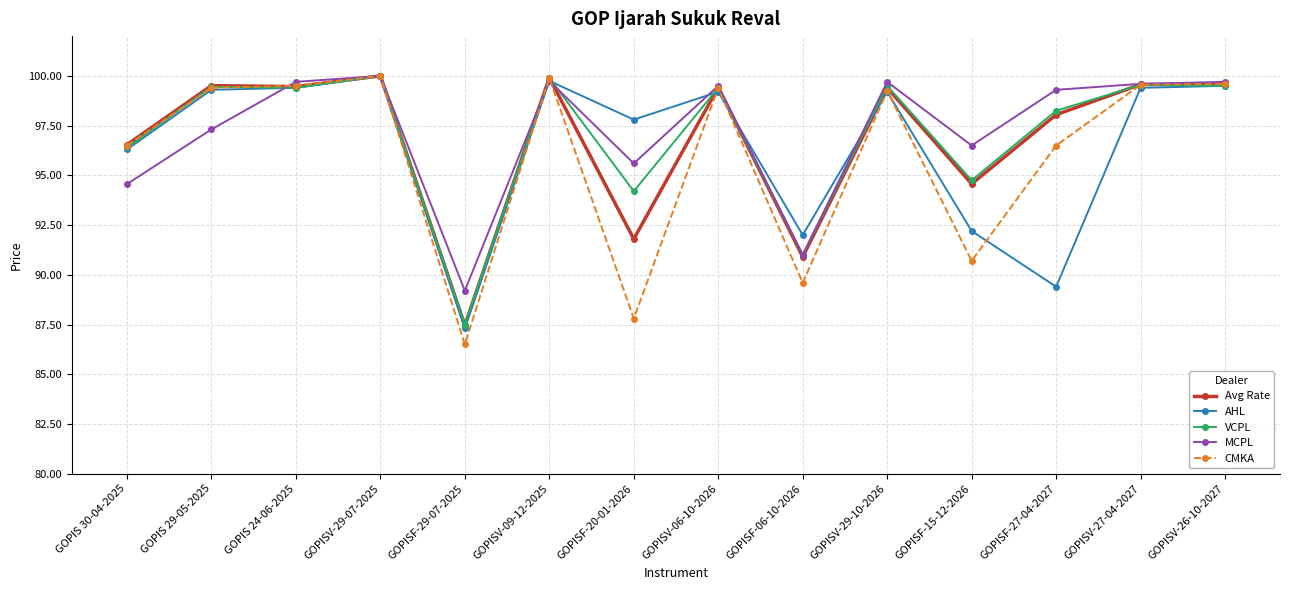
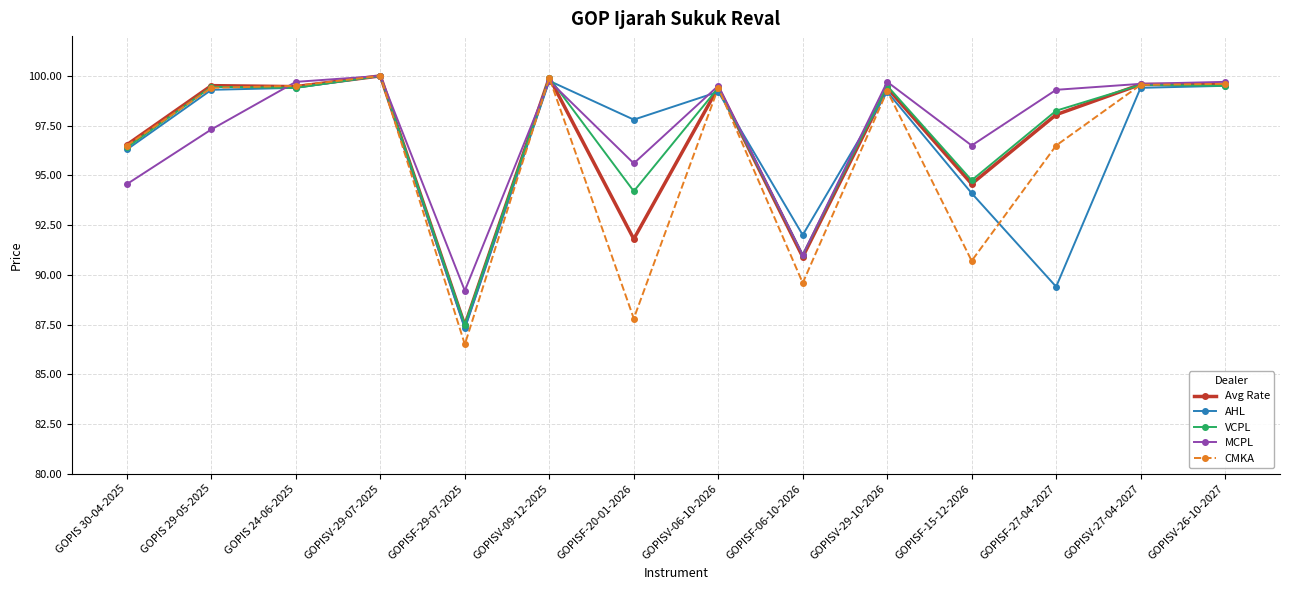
AHL, GOPISF-15-12-2026: 92.2 -> 94.1
